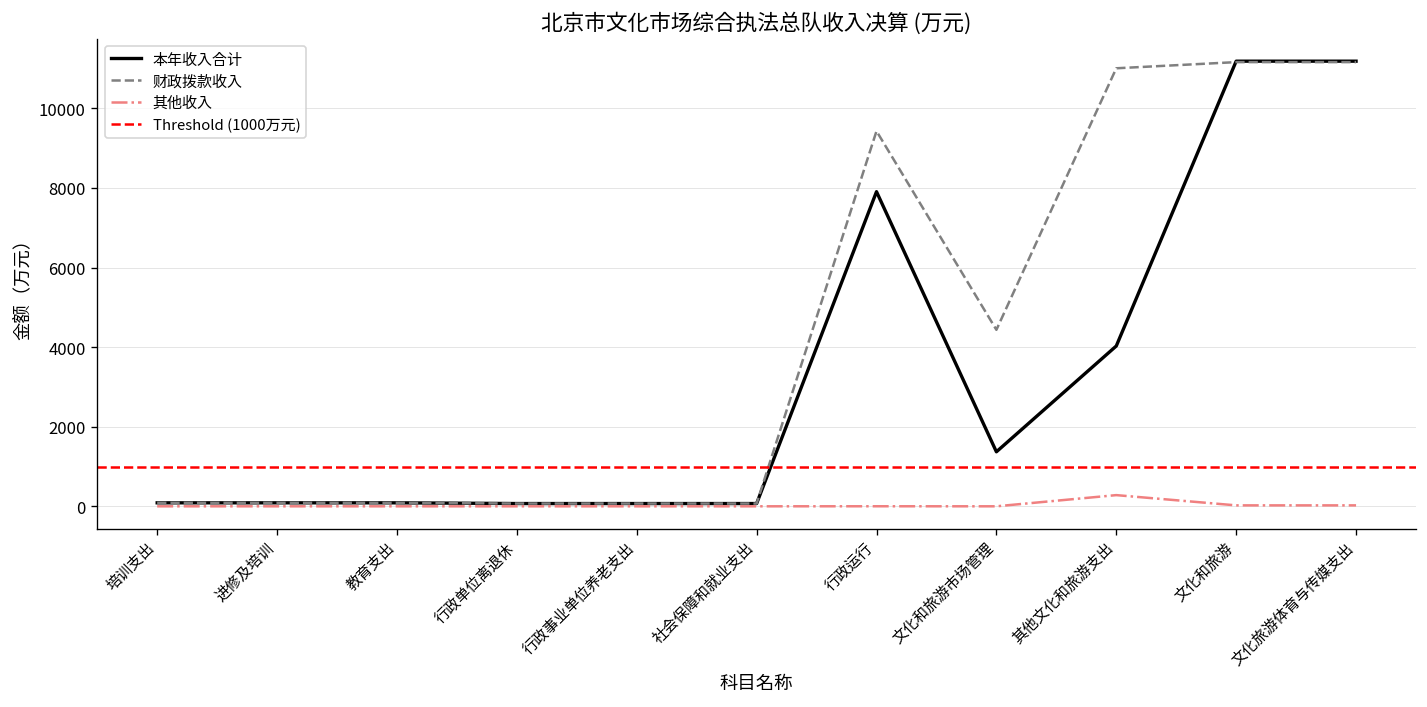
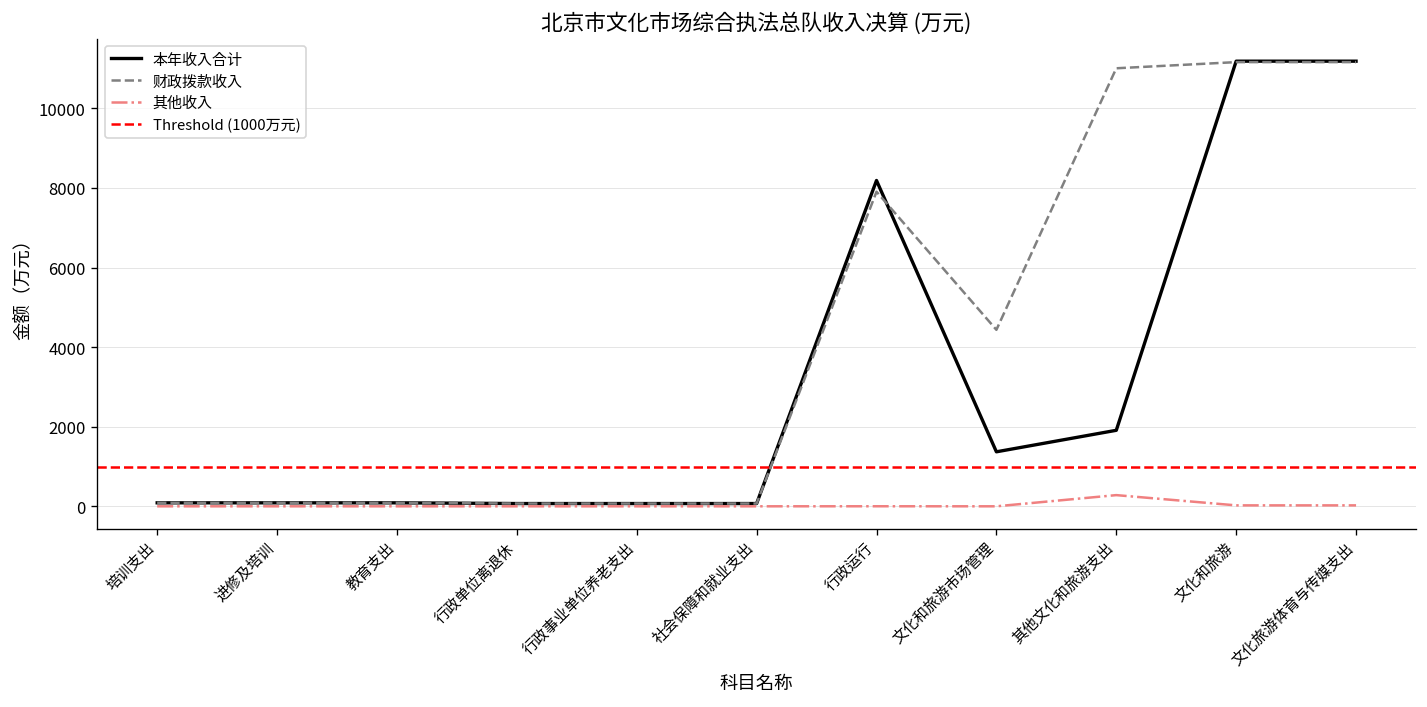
本年收入合计, 行政运行: 7900 -> 8200
财政拨款收入, 行政运行: 9400 -> 7900
本年收入合计, 其他文化和旅游支出: 4000 -> 1900
